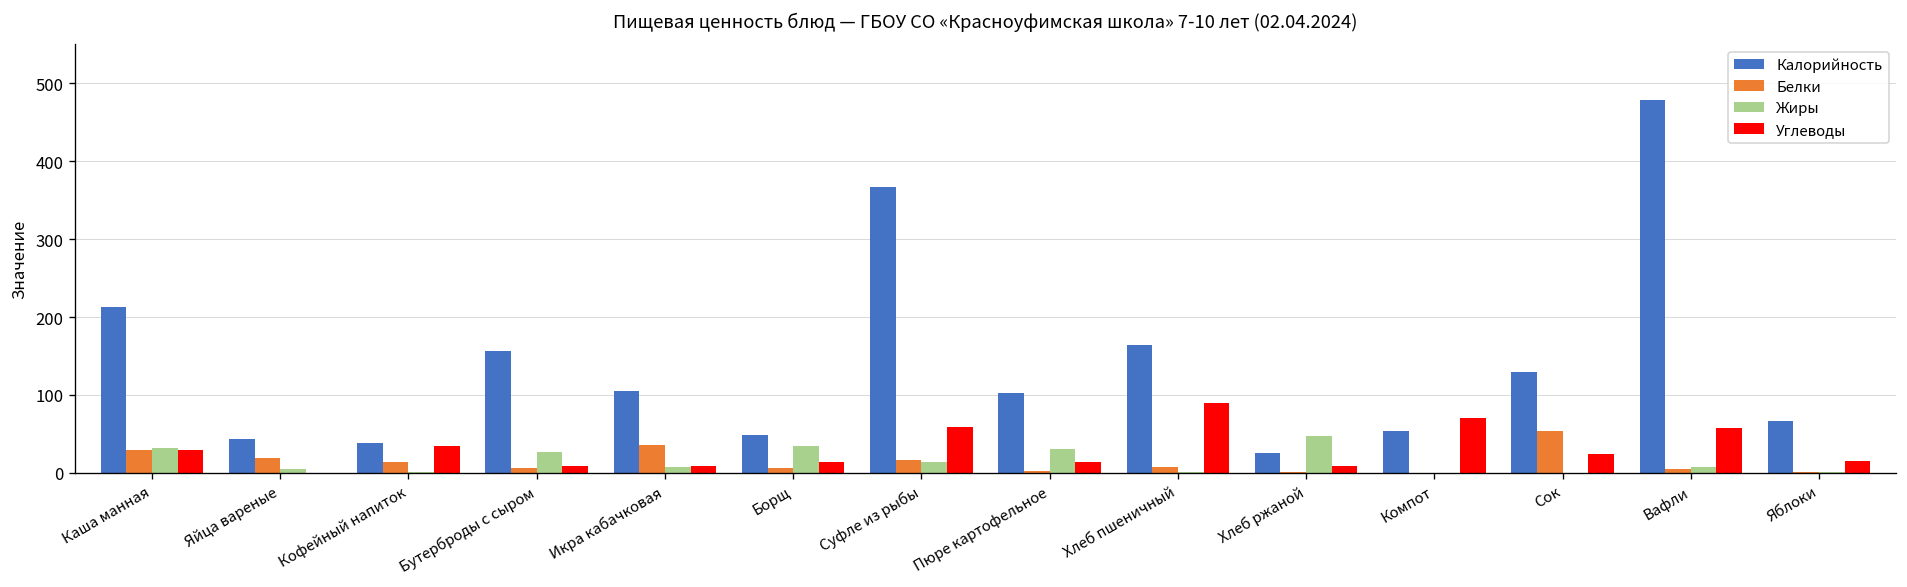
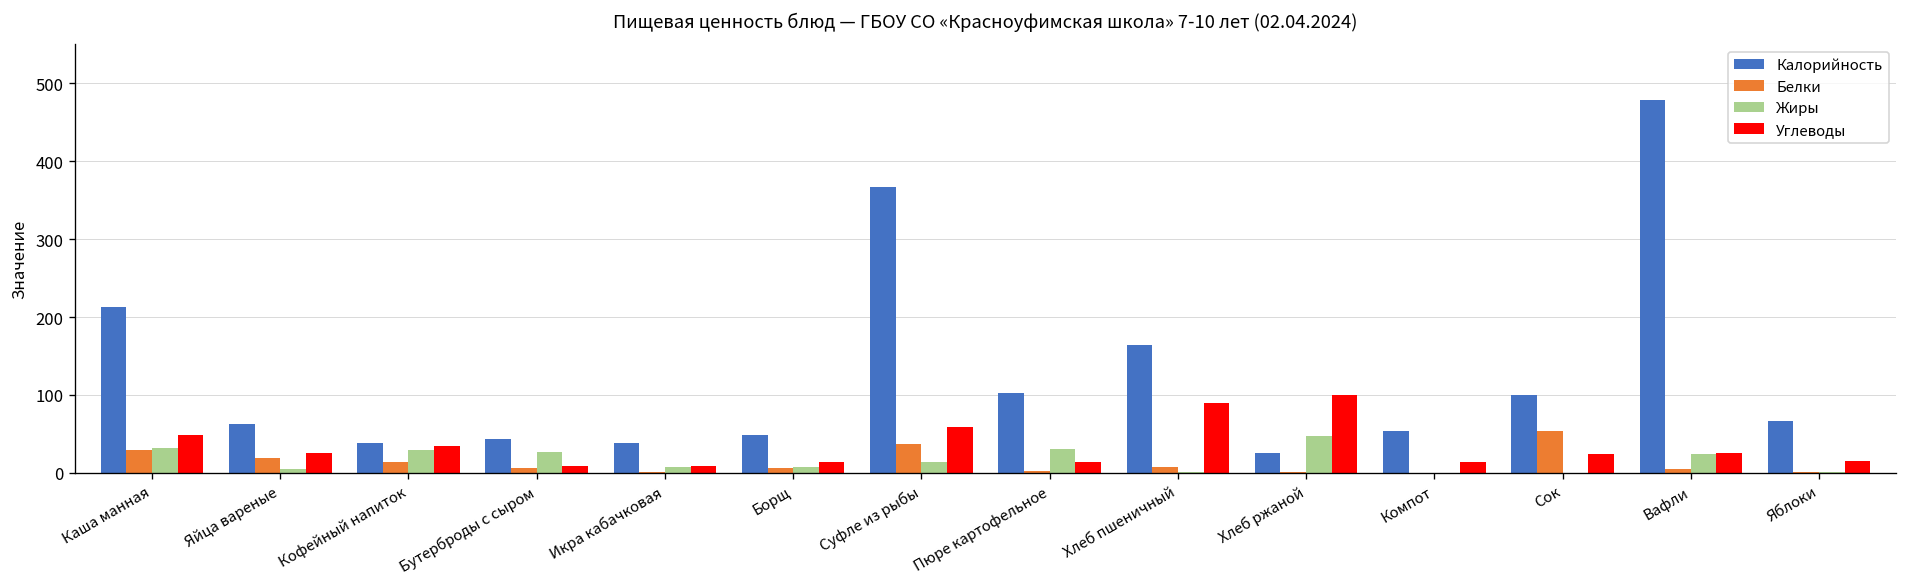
Углеводы, Каша манная: 30 -> 50
Калорийность, Яйца вареные: 40 -> 60
Углеводы, Яйца вареные: 0 -> 30
Жиры, Кофейный напиток: 0 -> 30
Калорийность, Бутерброды с сыром: 160 -> 40
Калорийность, Икра кабачковая: 100 -> 40
Белки, Икра кабачковая: 40 -> 0
Жиры, Борщ: 30 -> 10
Белки, Суфле из рыбы: 20 -> 40
Углеводы, Хлеб ржаной: 10 -> 100
Углеводы, Компот: 70 -> 10
Калорийность, Сок: 130 -> 100
Жиры, Вафли: 10 -> 20
Углеводы, Вафли: 60 -> 30
